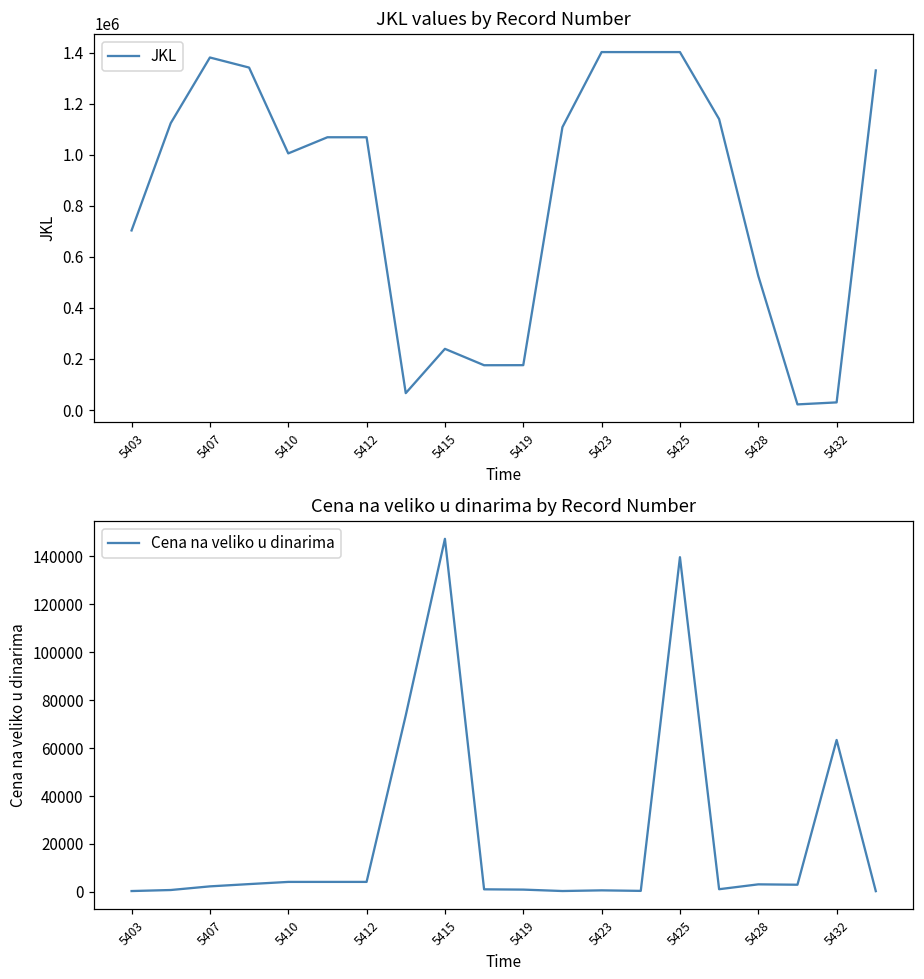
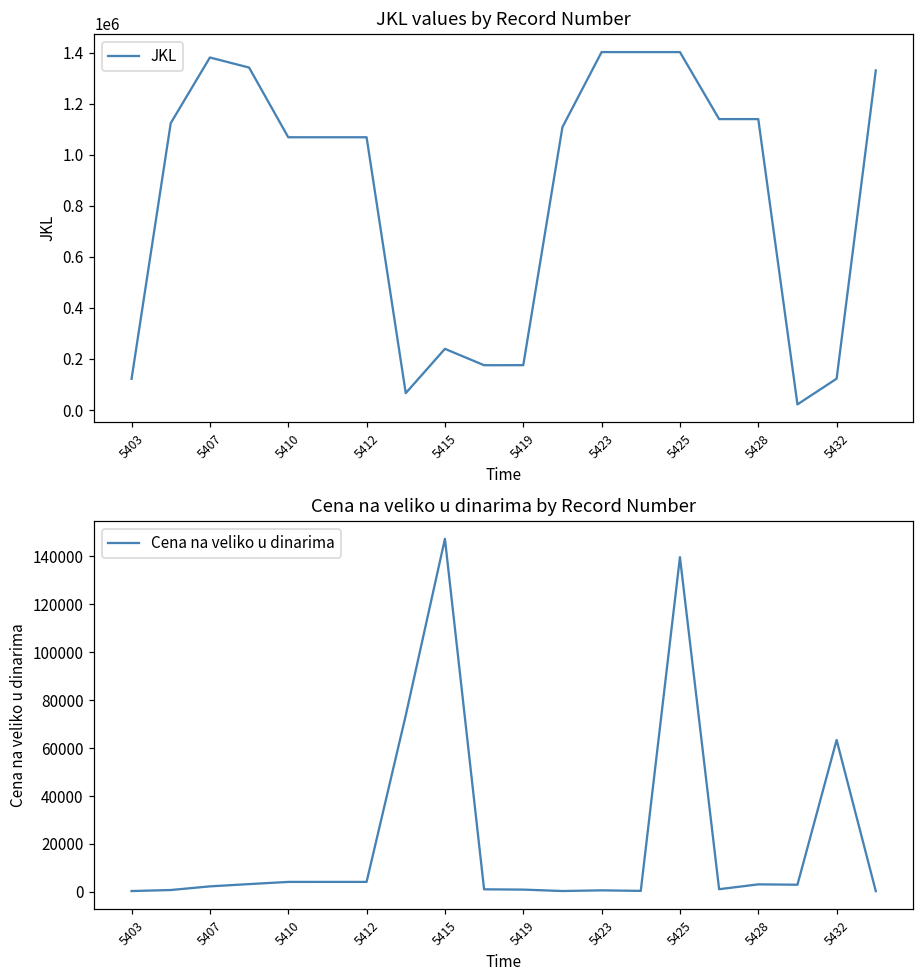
JKL values by Record Number, 5403: 700000 -> 120000
JKL values by Record Number, 5410: 1000000 -> 1070000
JKL values by Record Number, 5428: 530000 -> 1140000
JKL values by Record Number, 5432: 30000 -> 120000
